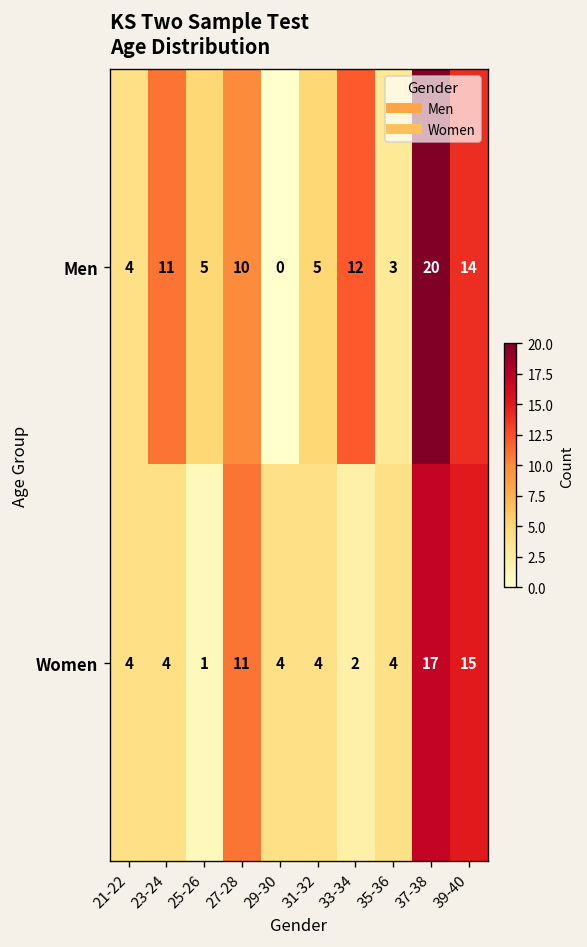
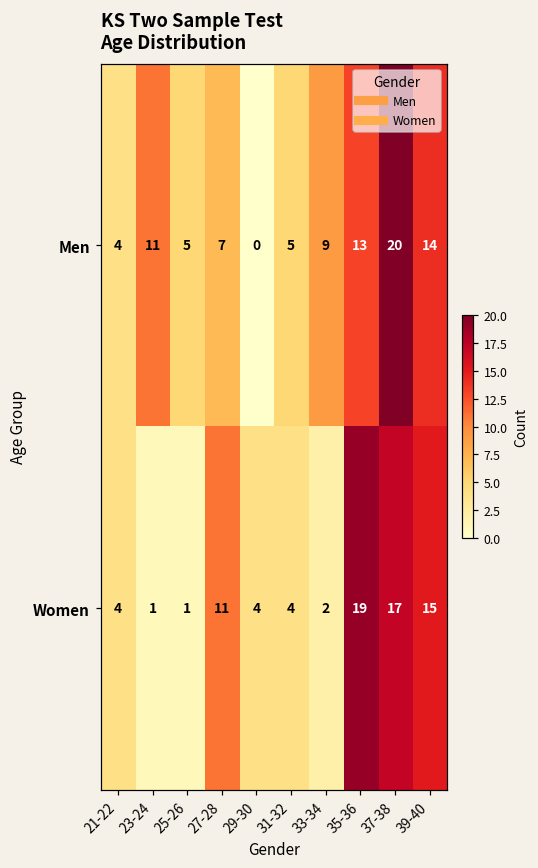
Men, 27-28: 10 -> 7
Men, 33-34: 12 -> 9
Men, 35-36: 3 -> 13
Women, 23-24: 4 -> 1
Women, 35-36: 4 -> 19
